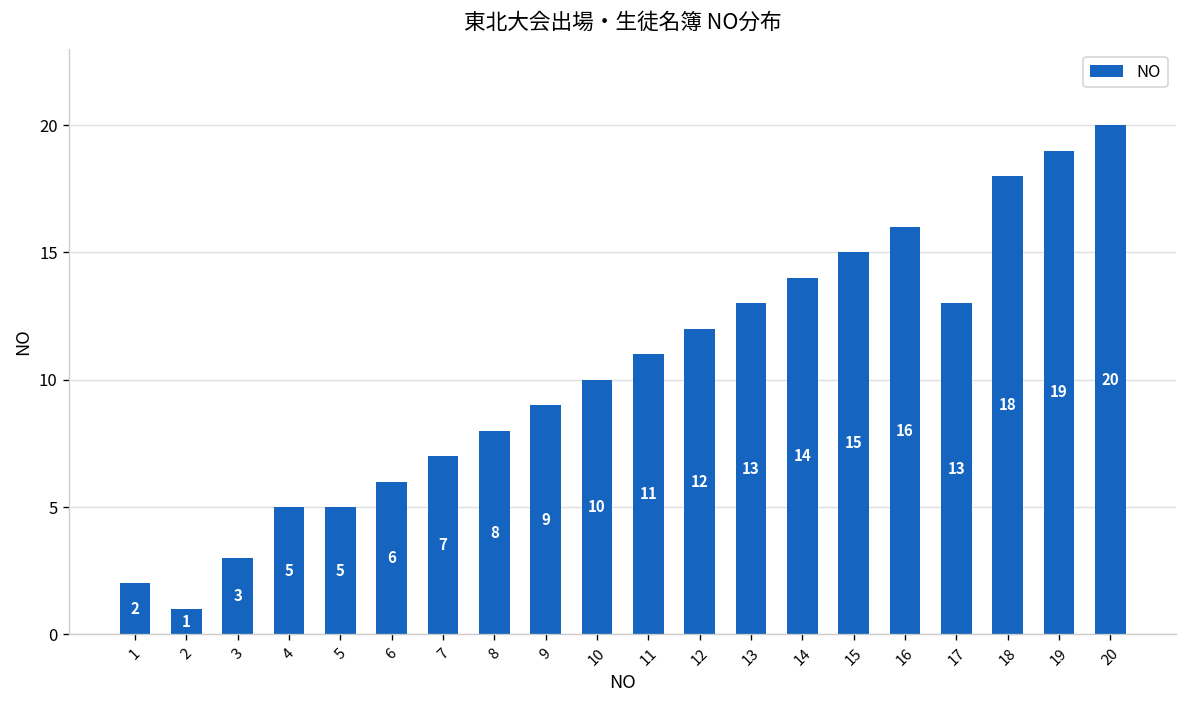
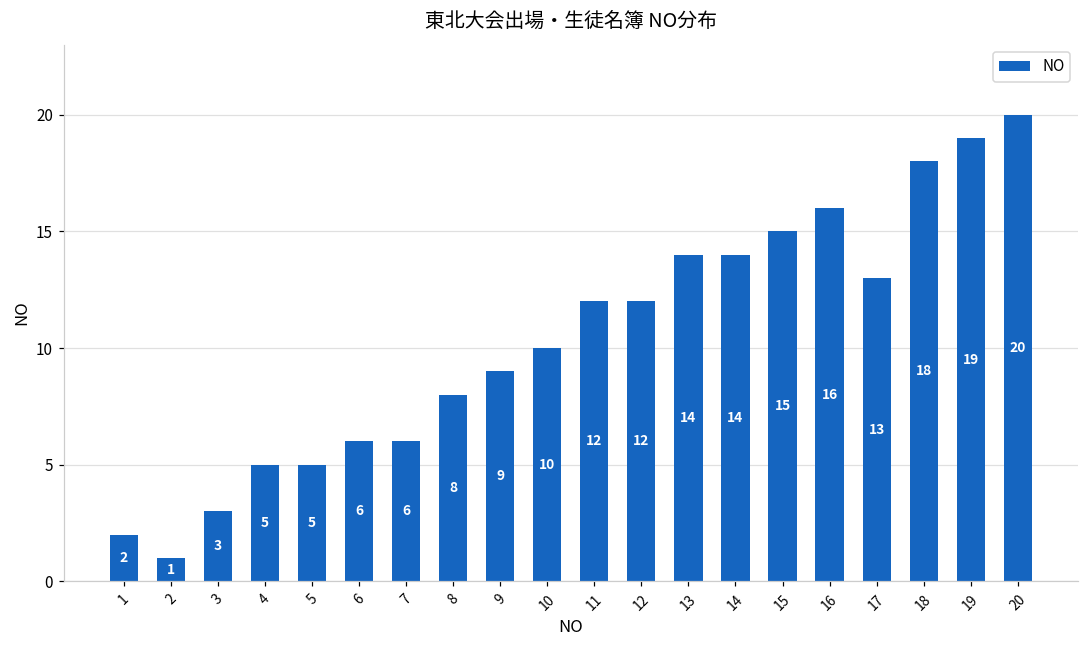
7: 7 -> 6
11: 11 -> 12
13: 13 -> 14
